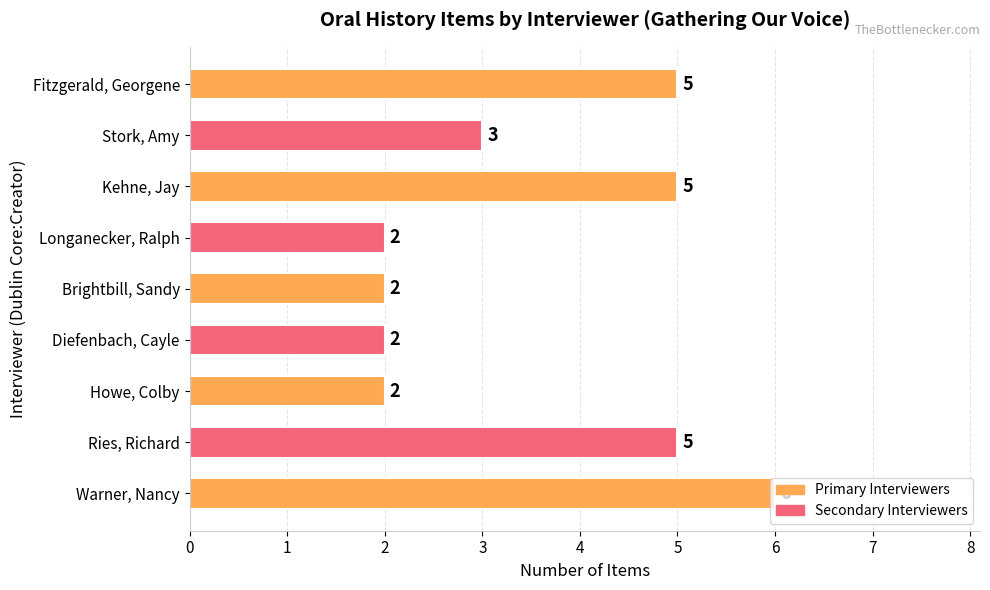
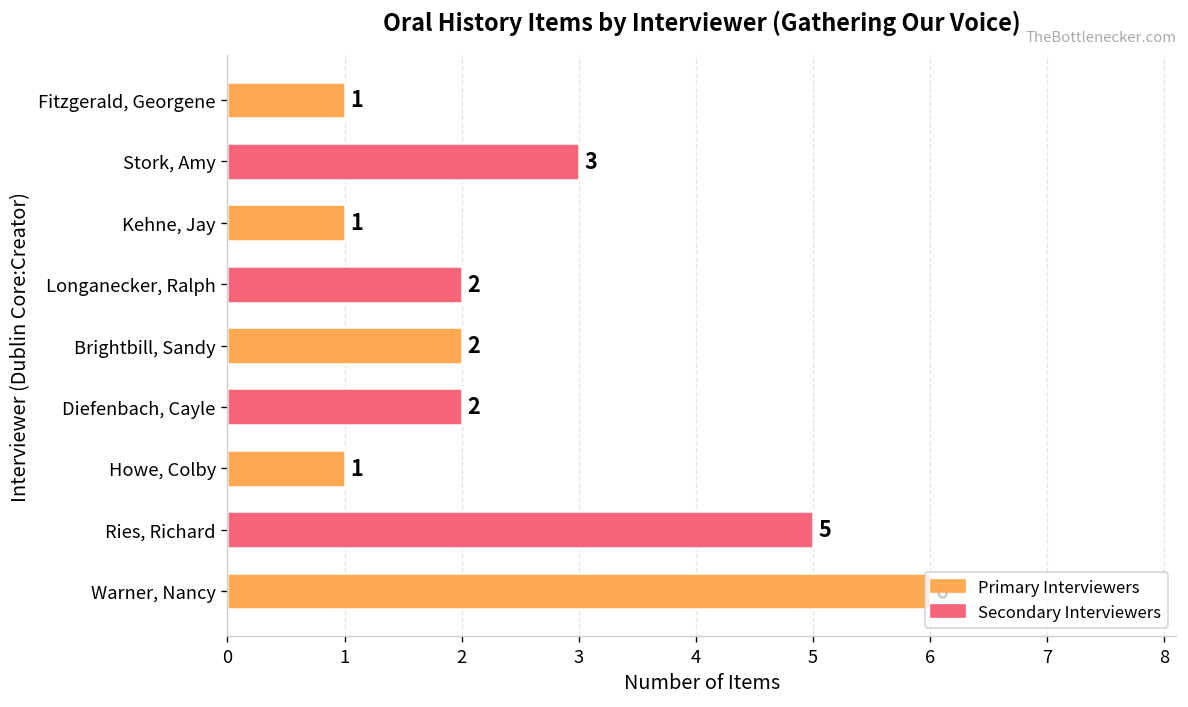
Fitzgerald, Georgene: 5 -> 1
Kehne, Jay: 5 -> 1
Howe, Colby: 2 -> 1
